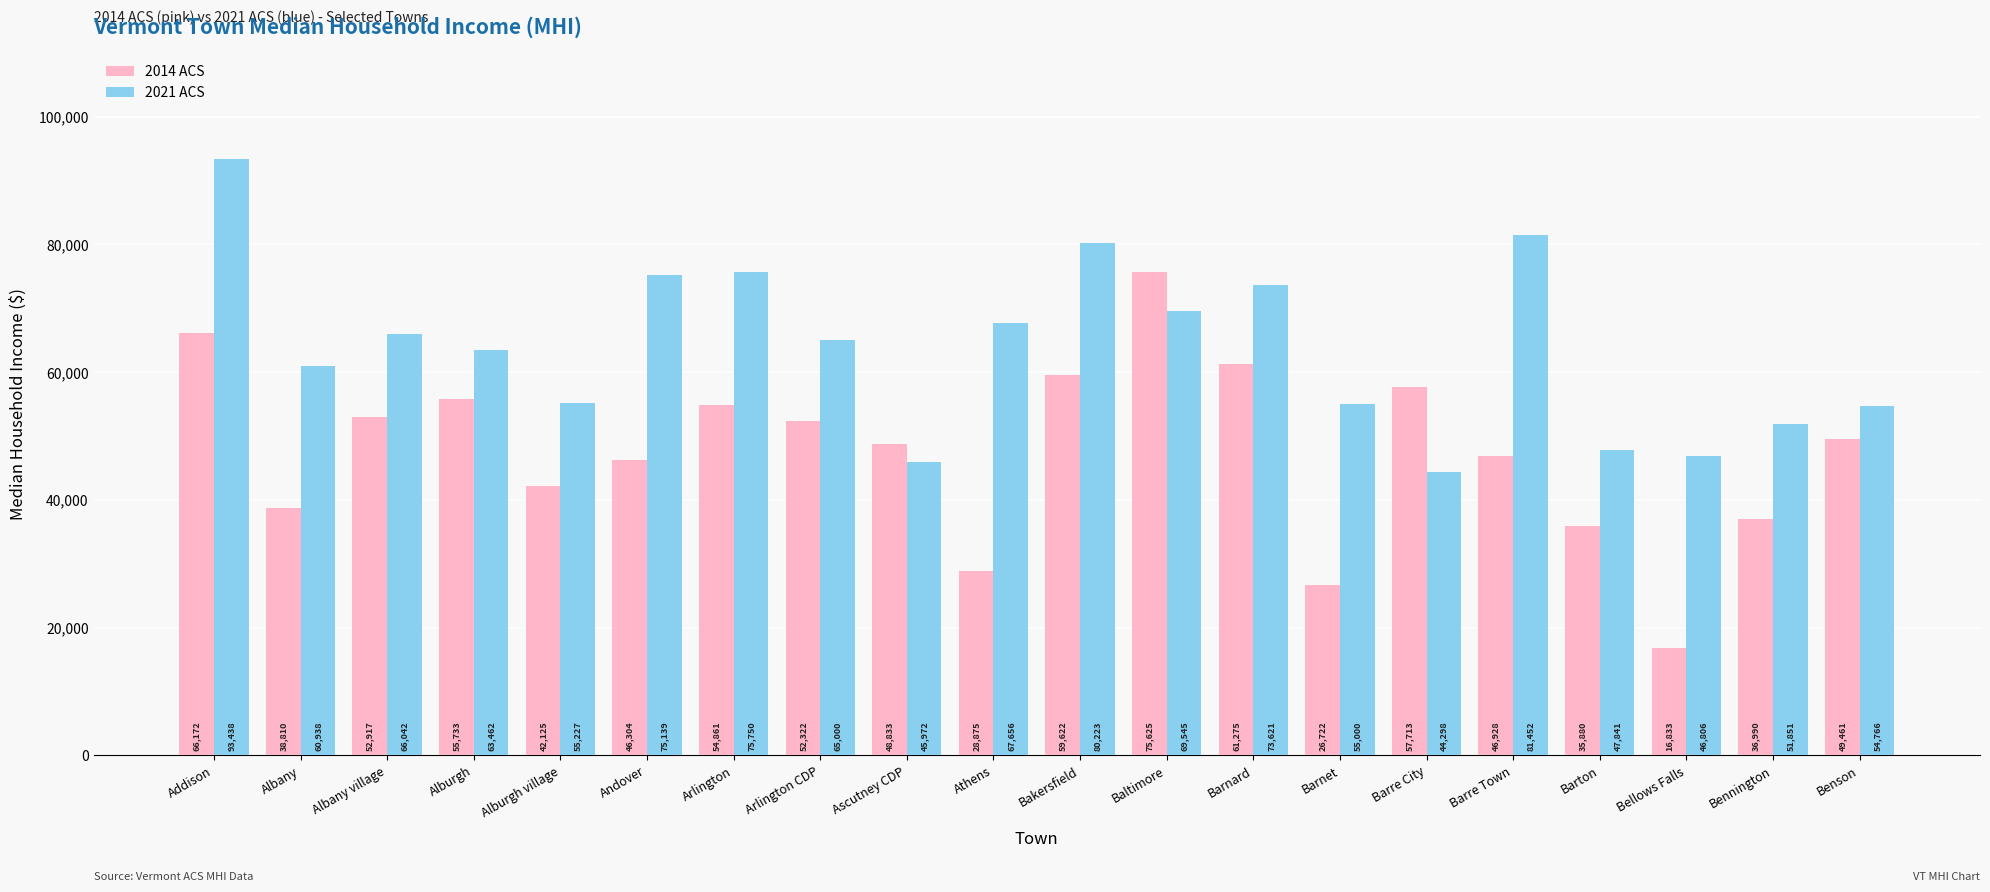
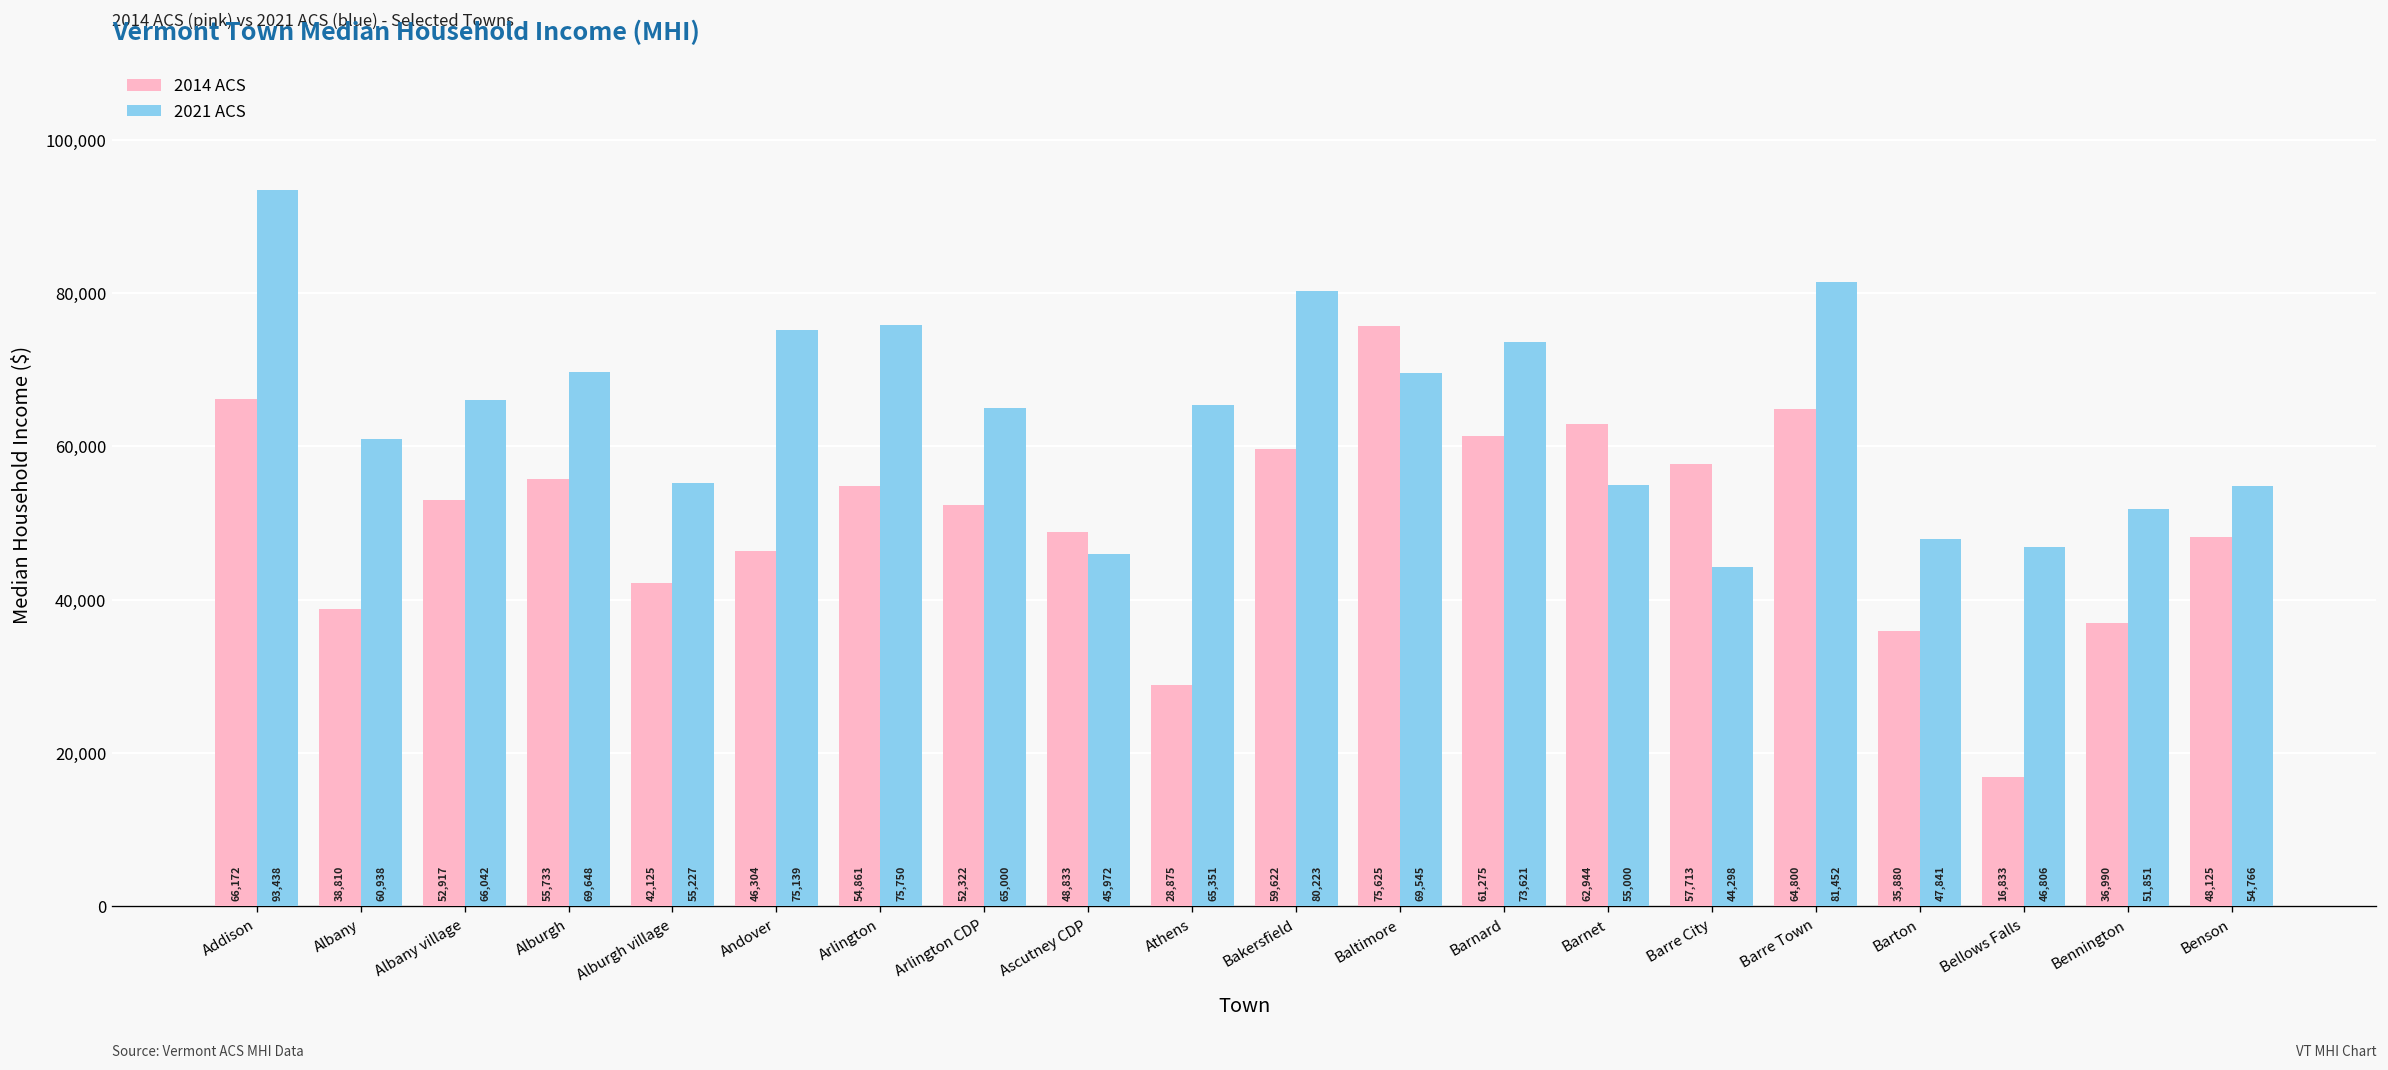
2021 ACS, Alburgh: 63,462 -> 69,648
2021 ACS, Athens: 67,656 -> 65,351
2014 ACS, Barnet: 26,722 -> 62,944
2014 ACS, Barre Town: 46,928 -> 64,800
2014 ACS, Benson: 49,461 -> 48,125
